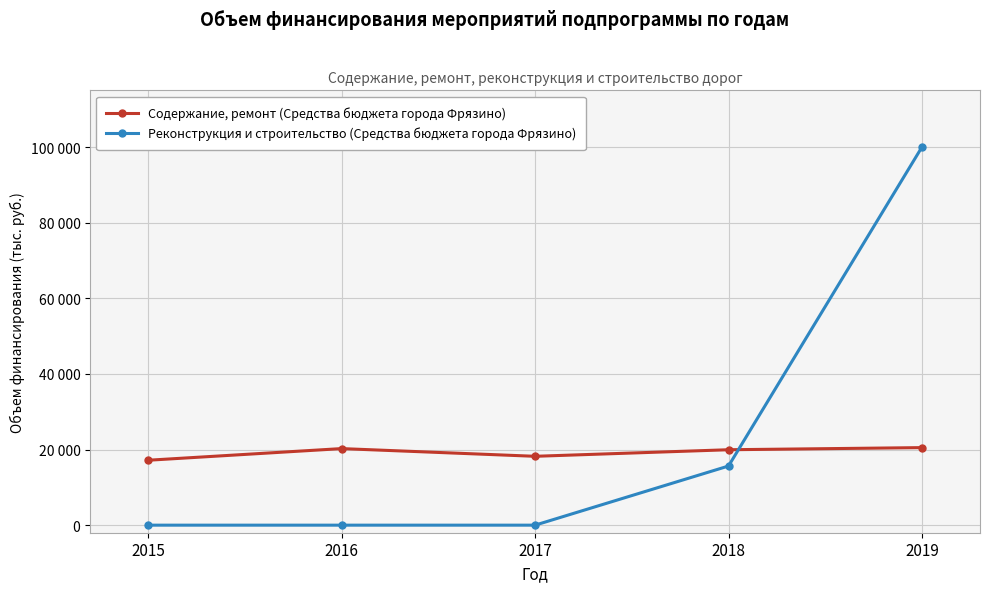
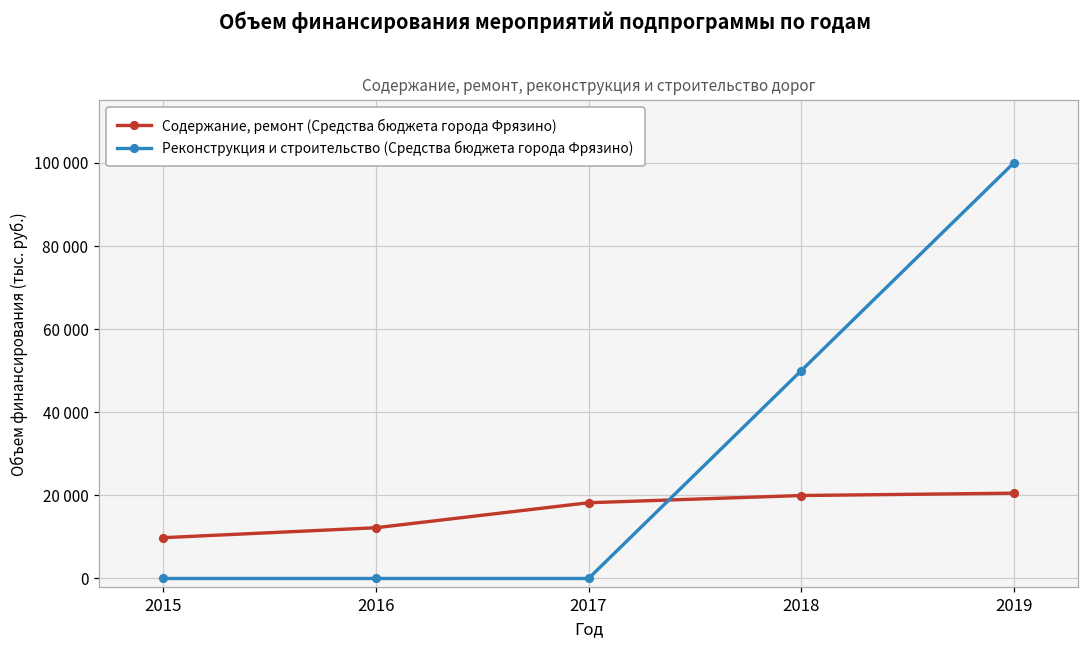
Содержание, ремонт (Средства бюджета города Фрязино), 2015: 17000 -> 10000
Содержание, ремонт (Средства бюджета города Фрязино), 2016: 20000 -> 12000
Реконструкция и строительство (Средства бюджета города Фрязино), 2018: 16000 -> 50000
